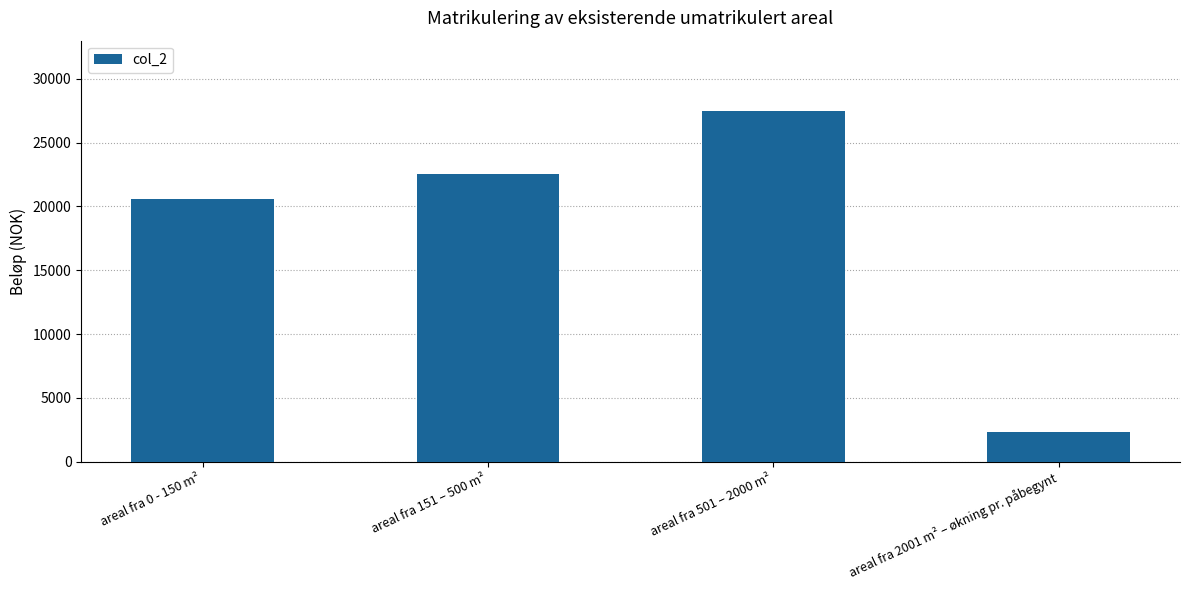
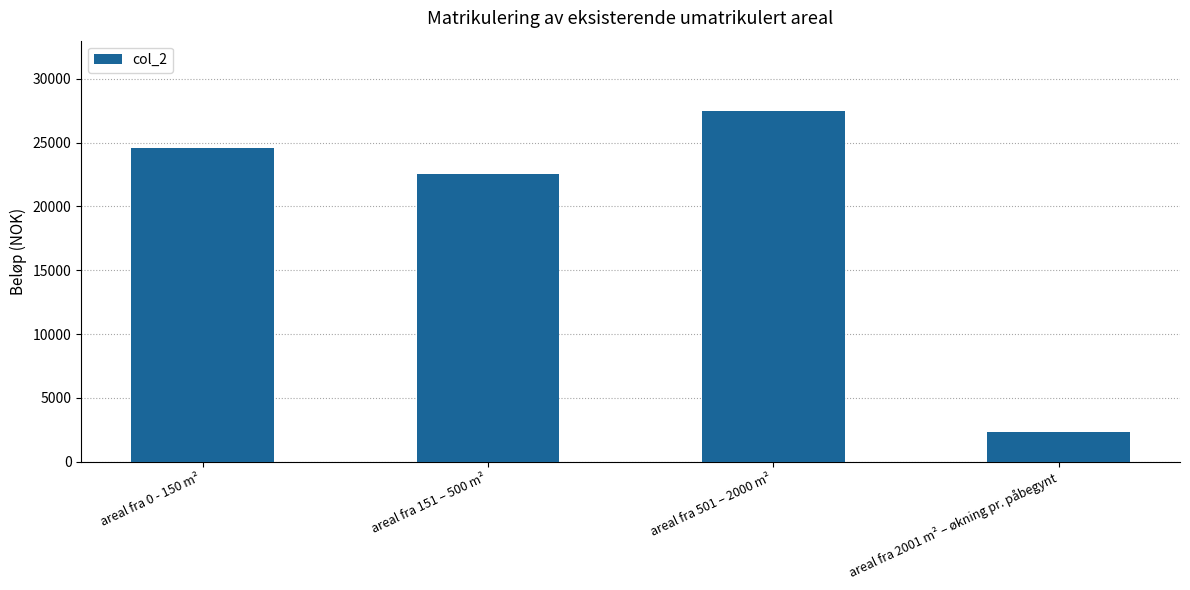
areal fra 0 - 150 m²: 20600 -> 24600
